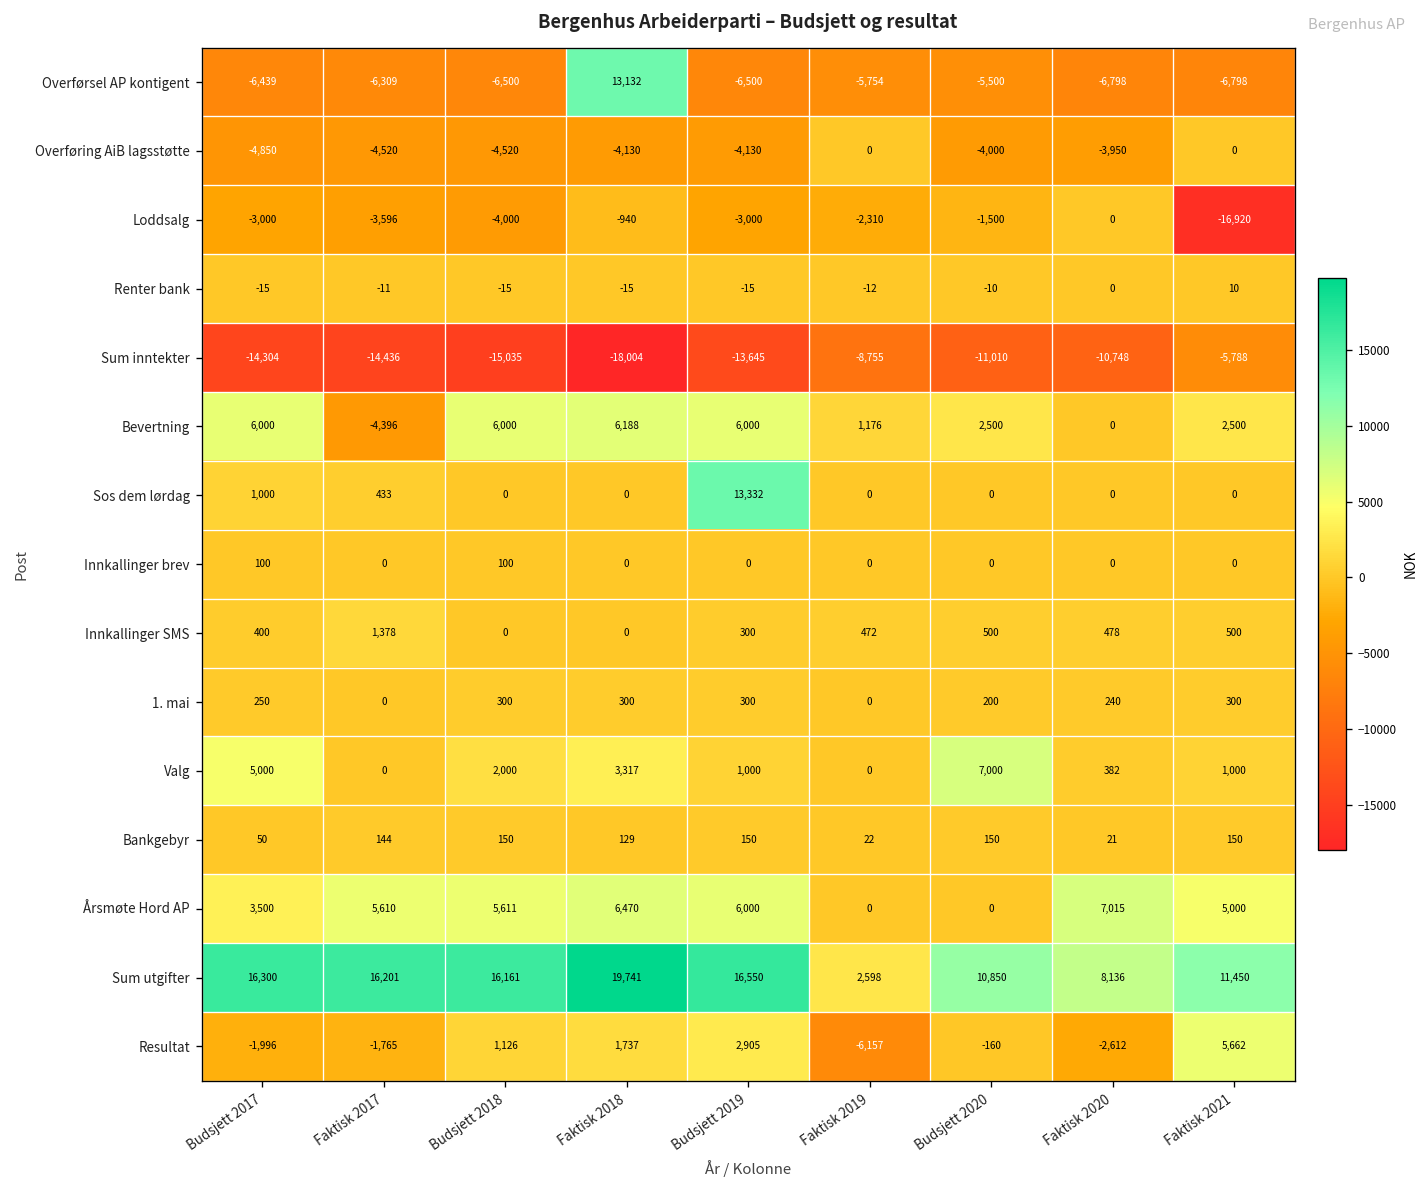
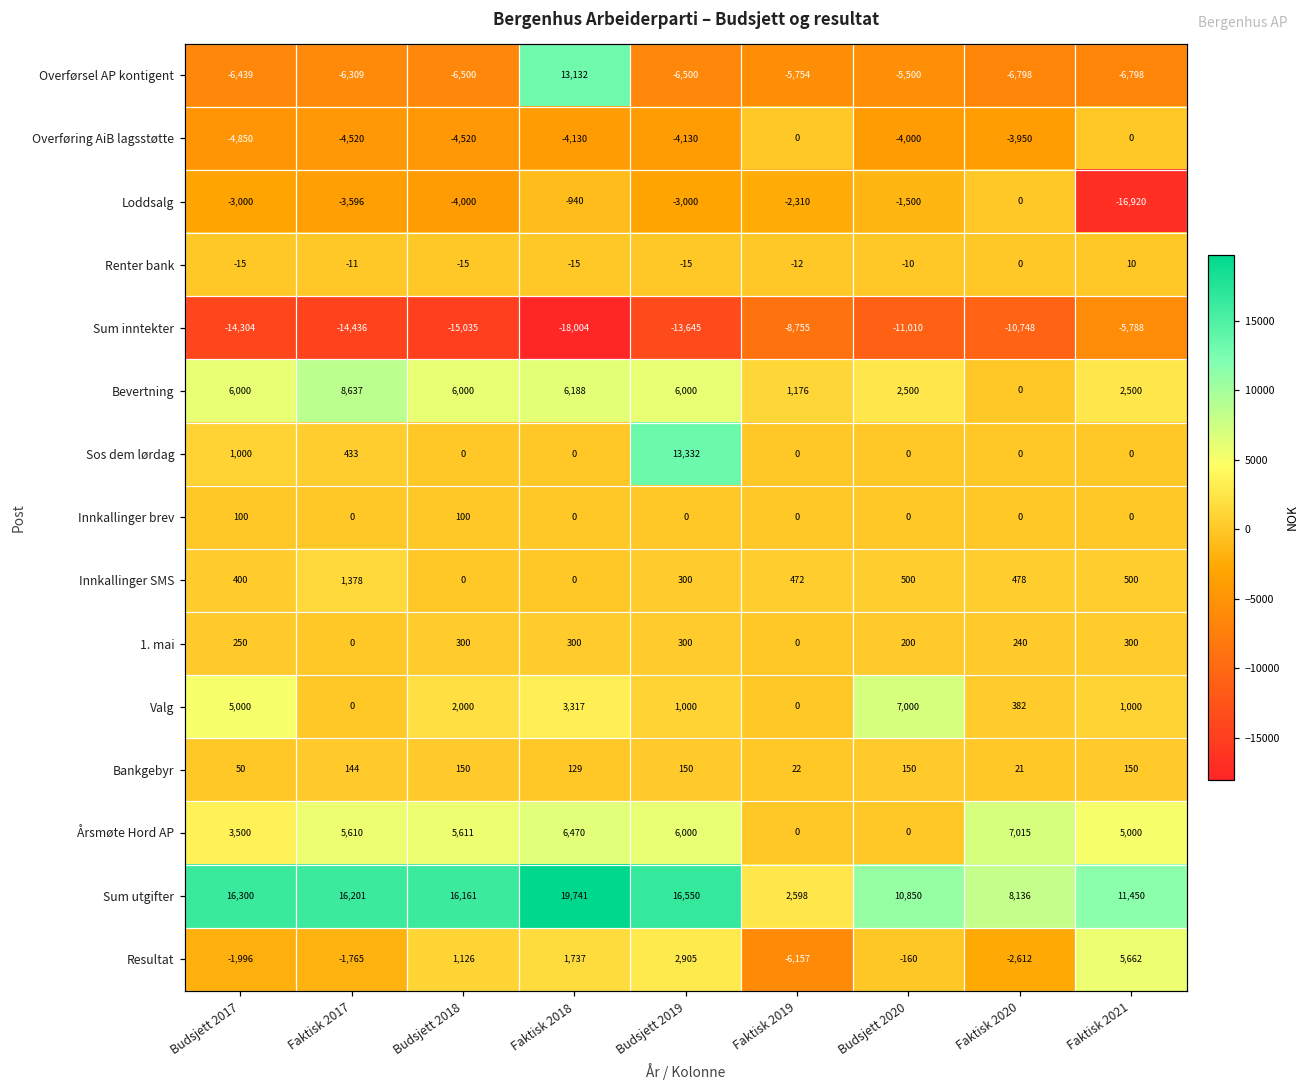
Bevertning, Faktisk 2017: -4,396 -> 8,637
